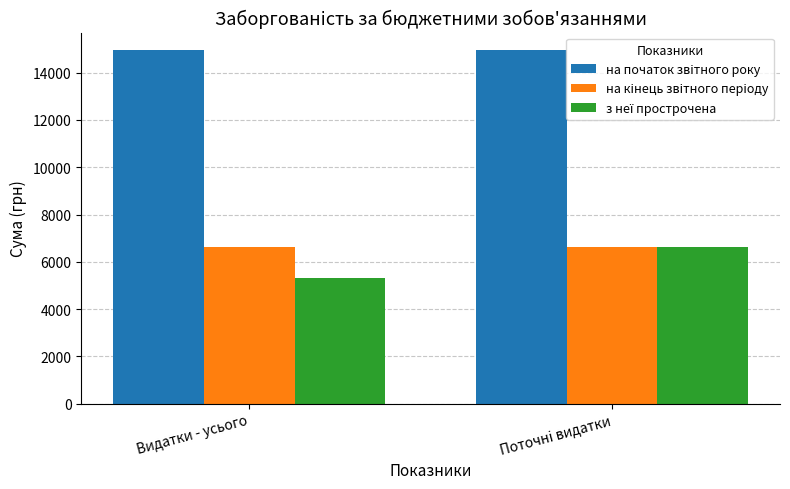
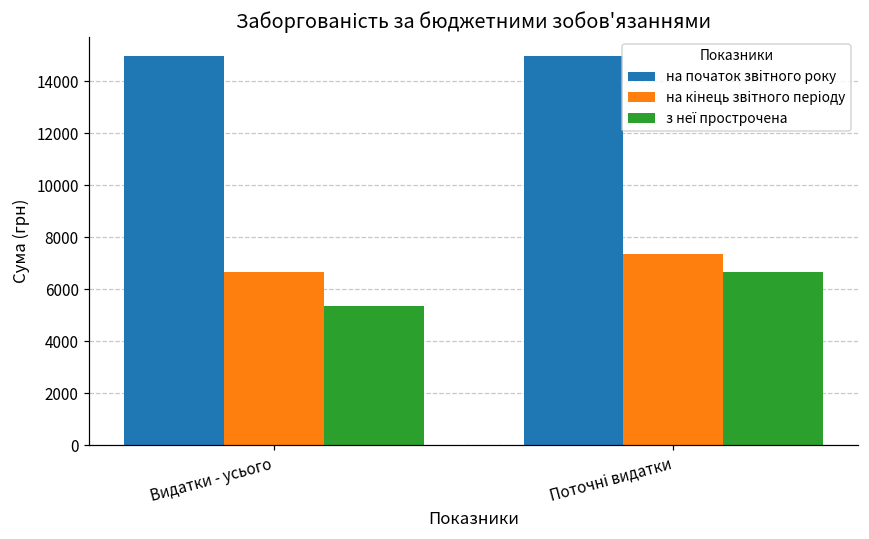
на кінець звітного періоду, Поточні видатки: 6600 -> 7400
